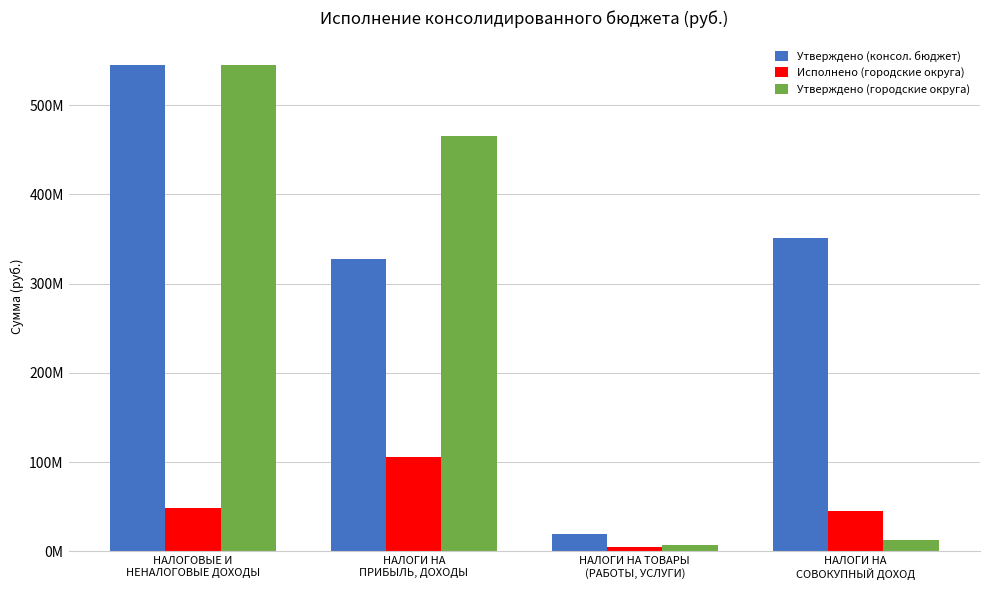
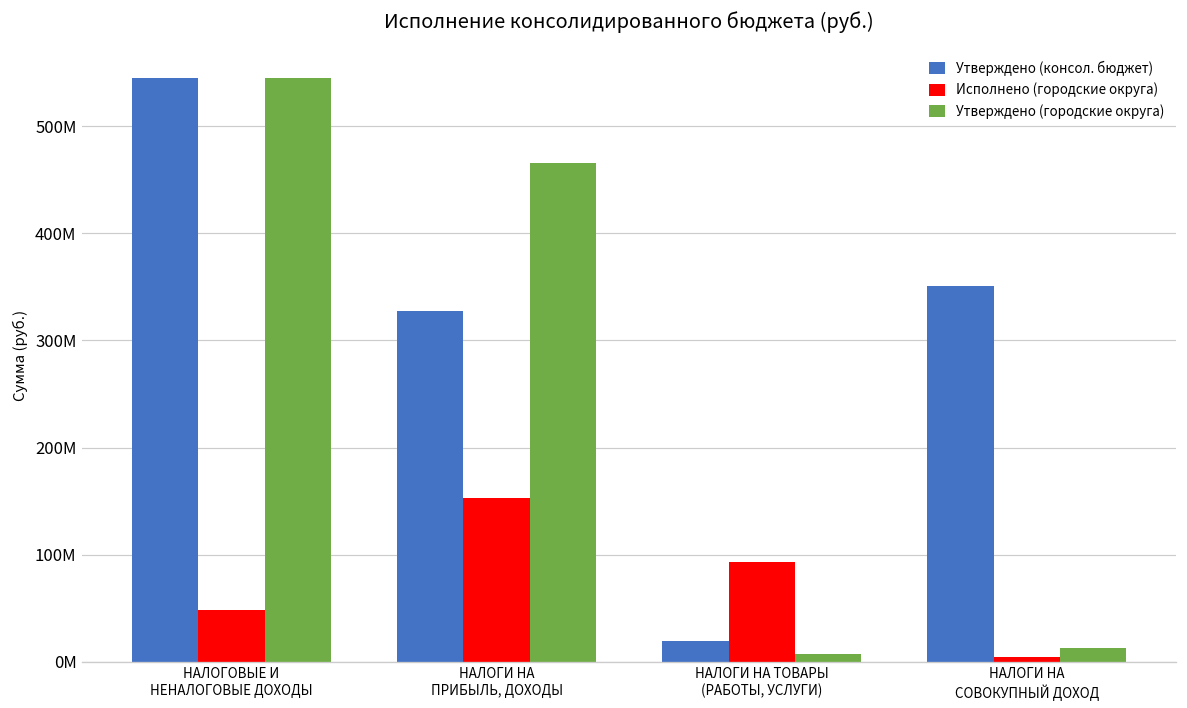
Исполнено (городские округа), НАЛОГИ НА ПРИБЫЛЬ, ДОХОДЫ: 110000000 -> 150000000
Исполнено (городские округа), НАЛОГИ НА ТОВАРЫ (РАБОТЫ, УСЛУГИ): 10000000 -> 90000000
Исполнено (городские округа), НАЛОГИ НА СОВОКУПНЫЙ ДОХОД: 50000000 -> 0
